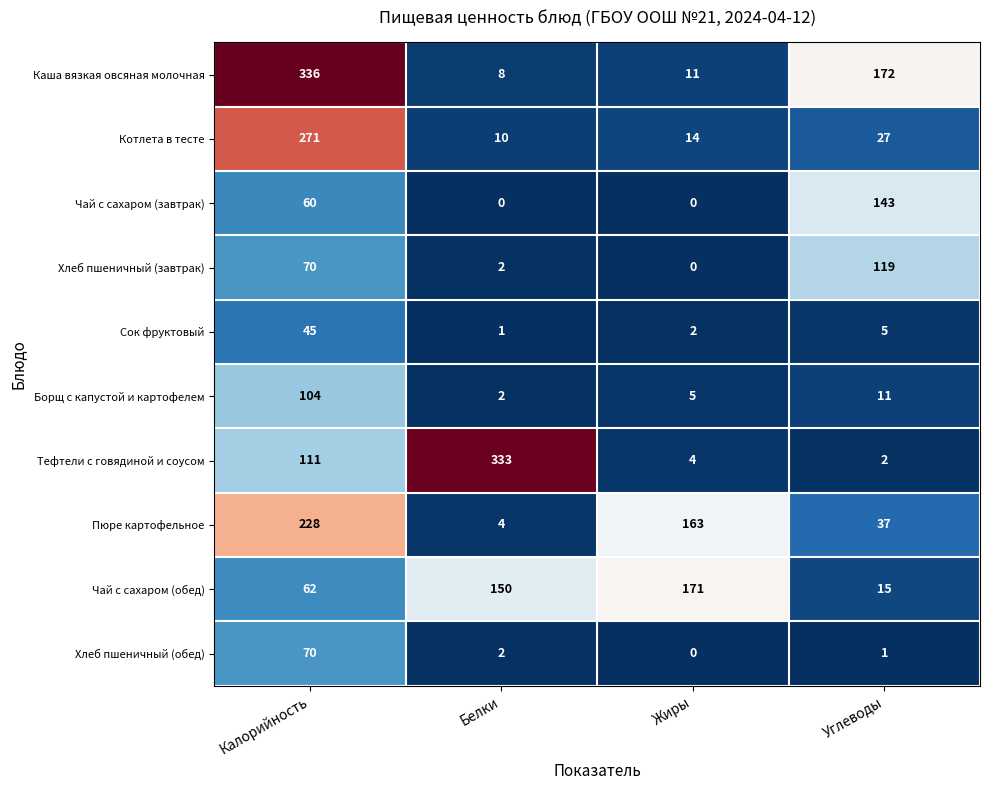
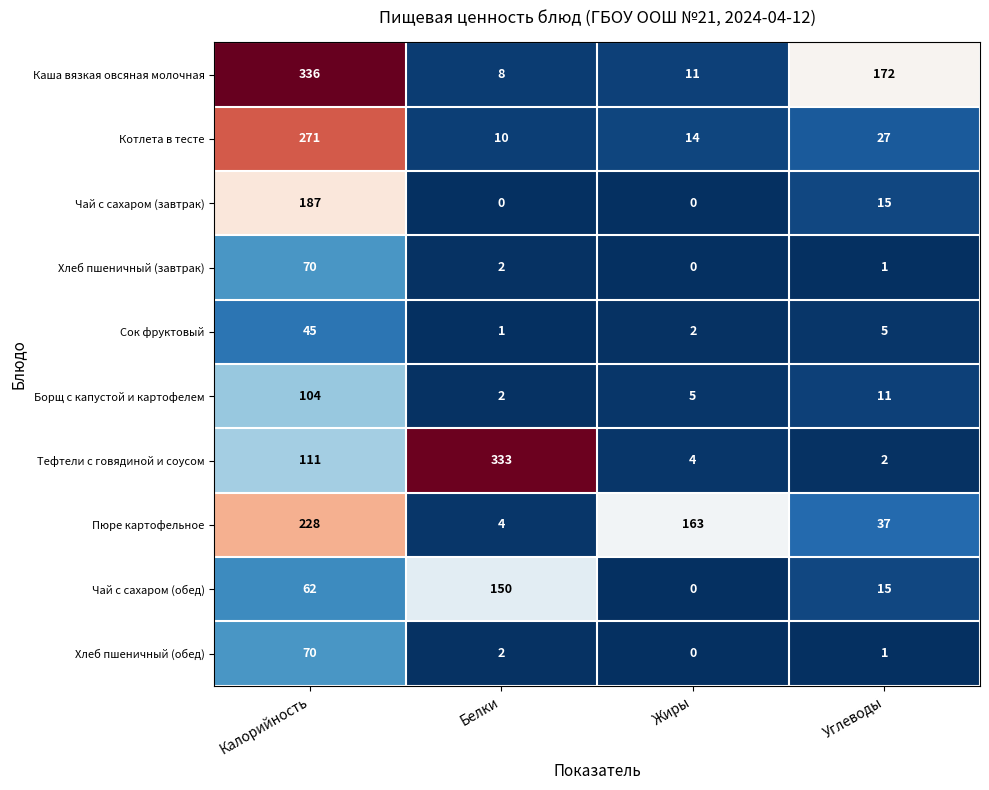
Чай с сахаром (завтрак), Калорийность: 60 -> 187
Чай с сахаром (завтрак), Углеводы: 143 -> 15
Хлеб пшеничный (завтрак), Углеводы: 119 -> 1
Чай с сахаром (обед), Жиры: 171 -> 0
